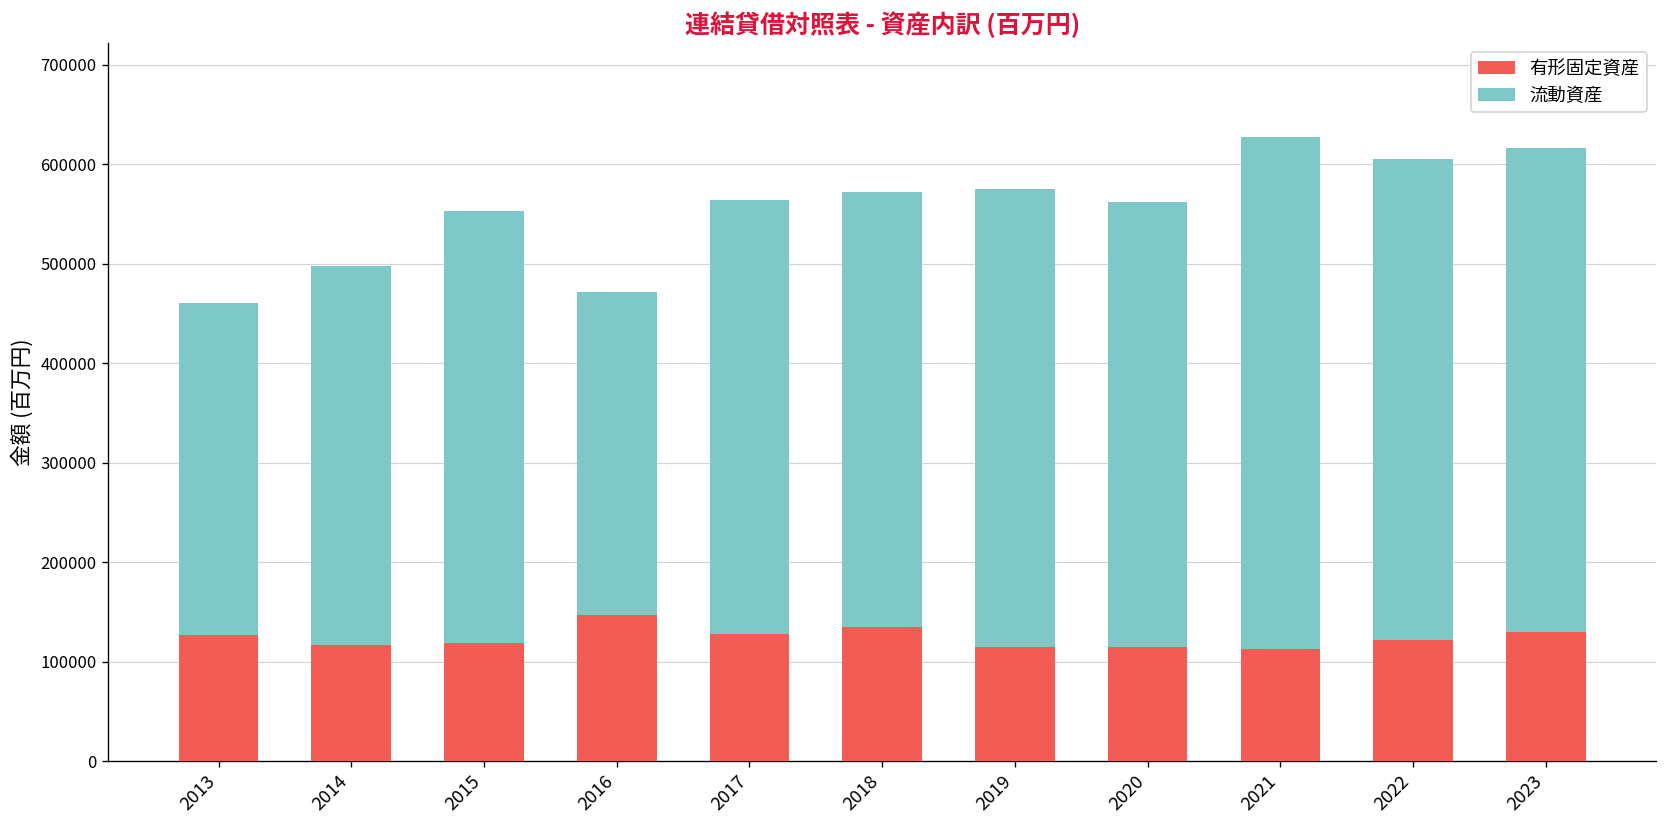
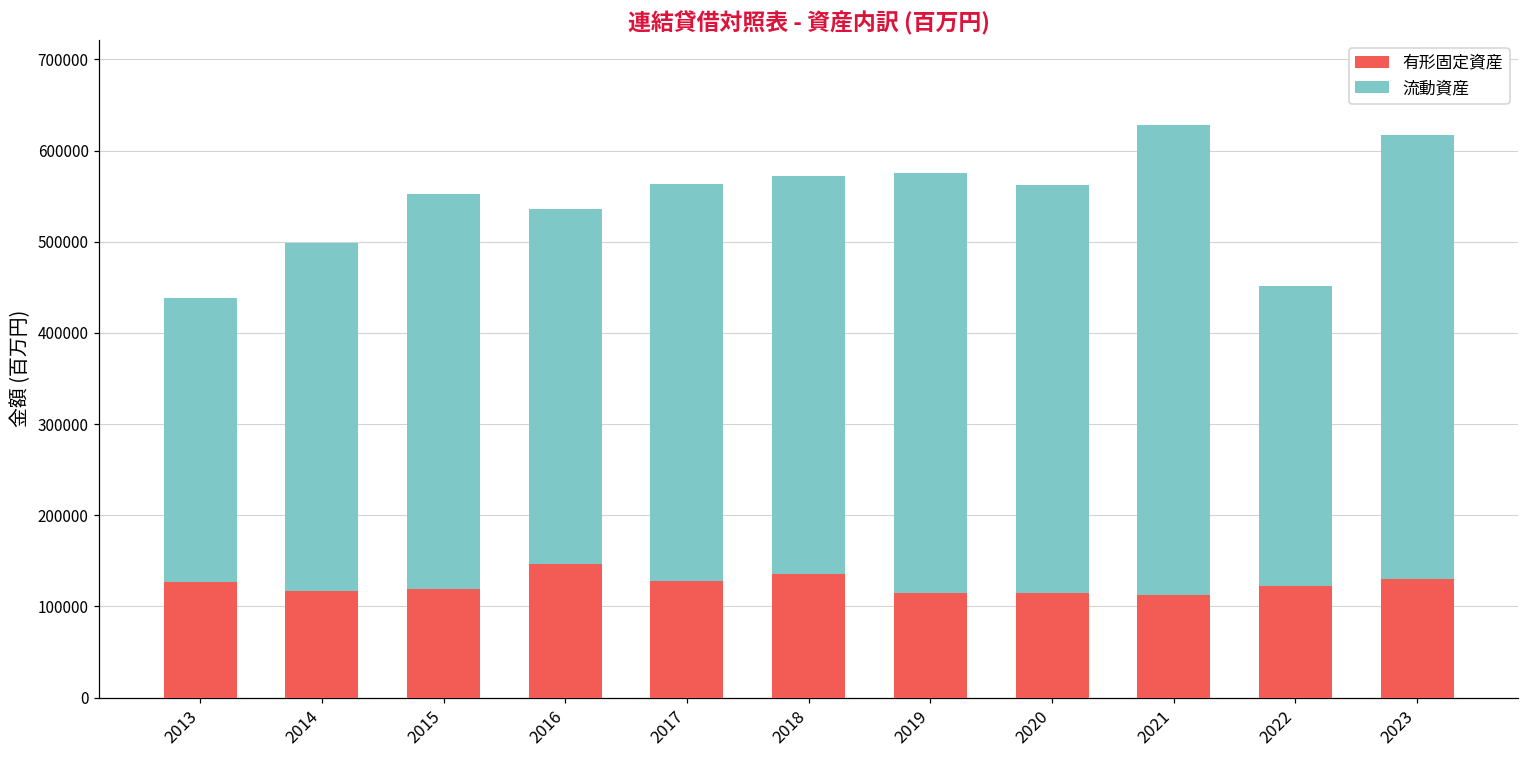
流動資産, 2013: 330000 -> 310000
流動資産, 2016: 320000 -> 390000
流動資産, 2022: 480000 -> 330000
